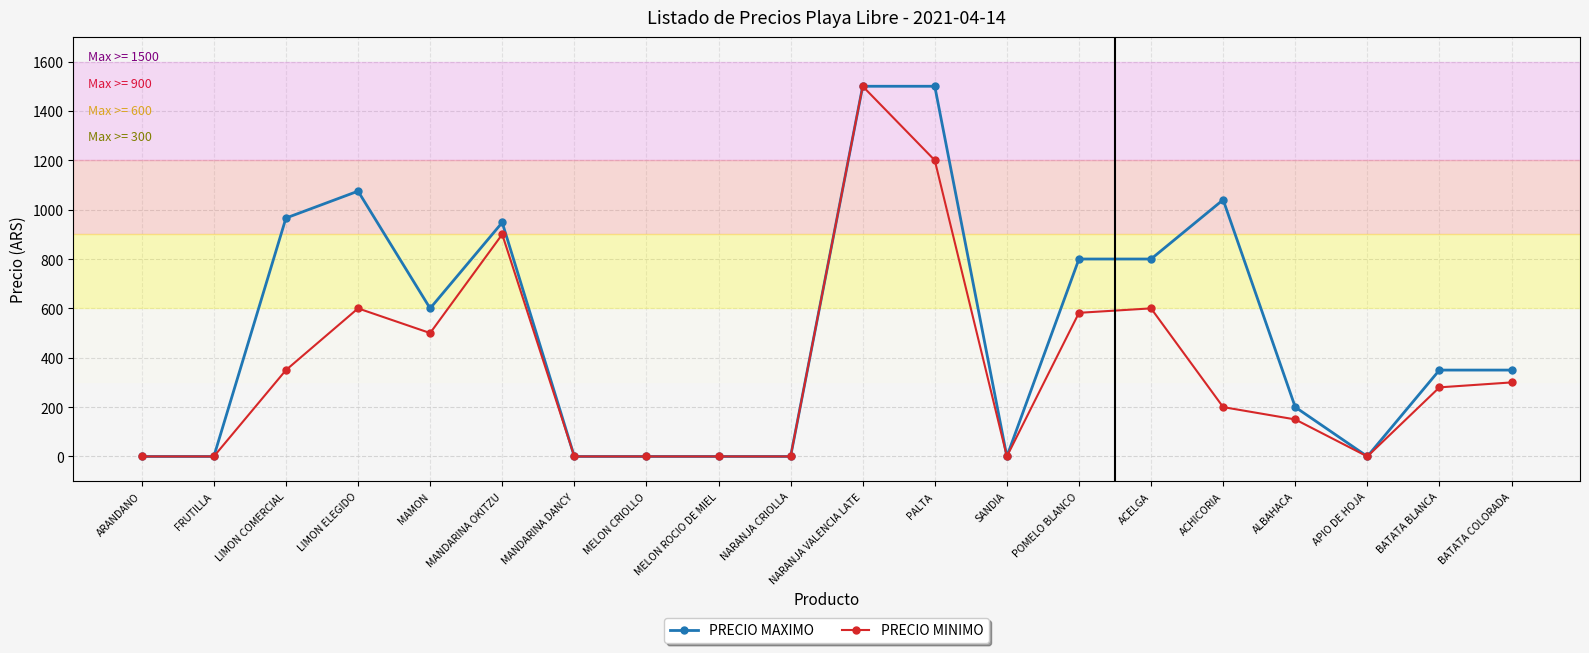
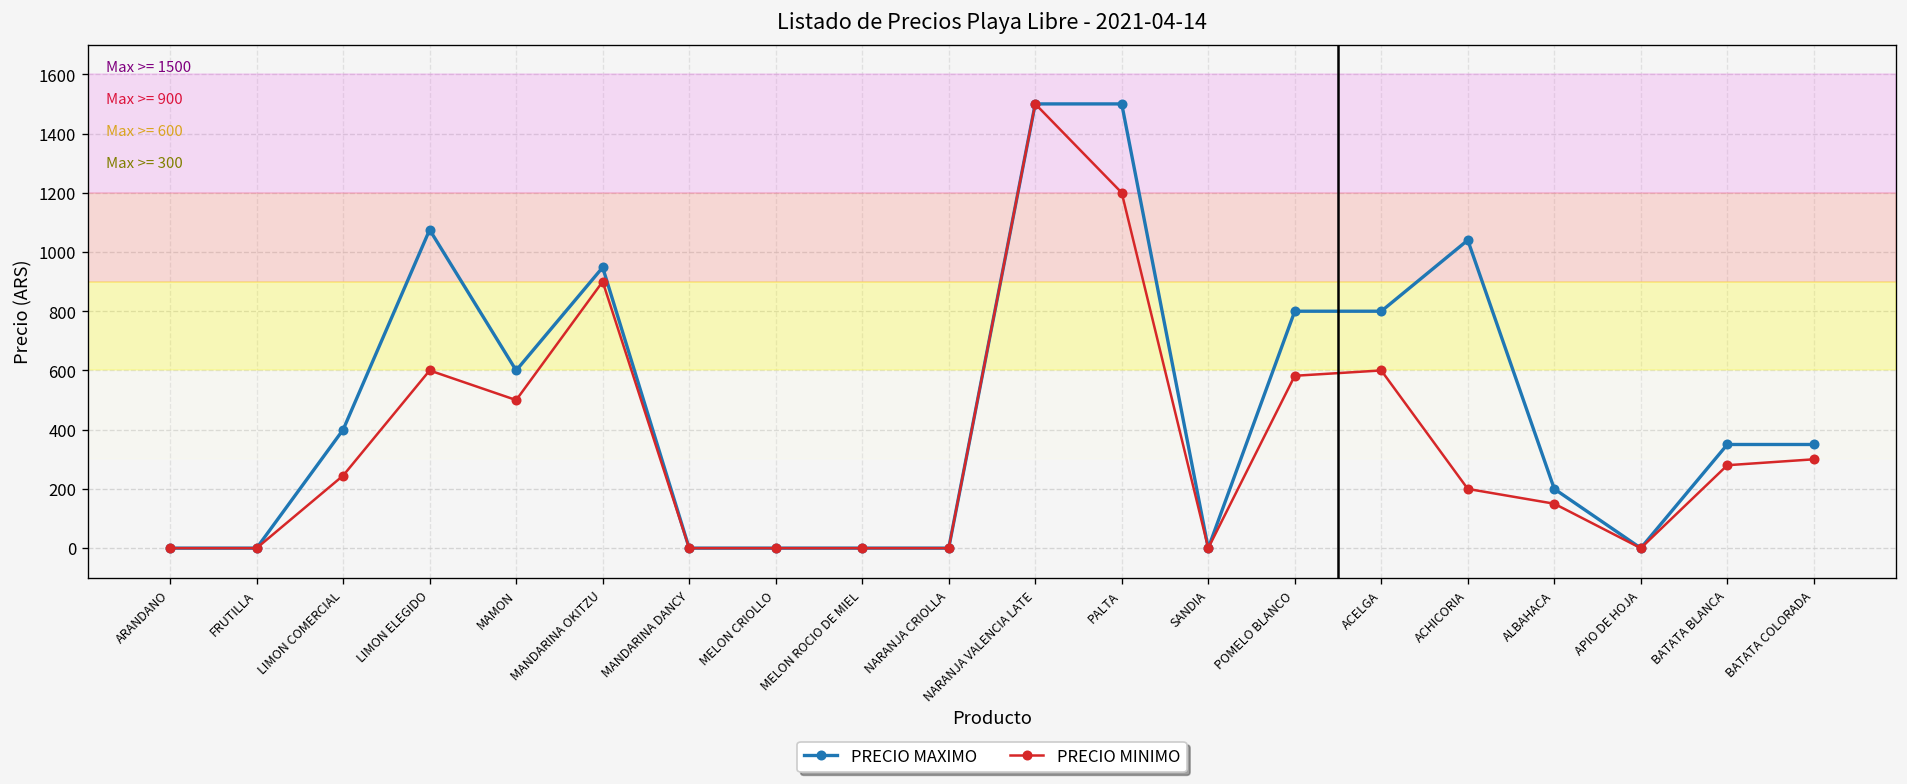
PRECIO MAXIMO, LIMON COMERCIAL: 970 -> 400
PRECIO MINIMO, LIMON COMERCIAL: 350 -> 250
